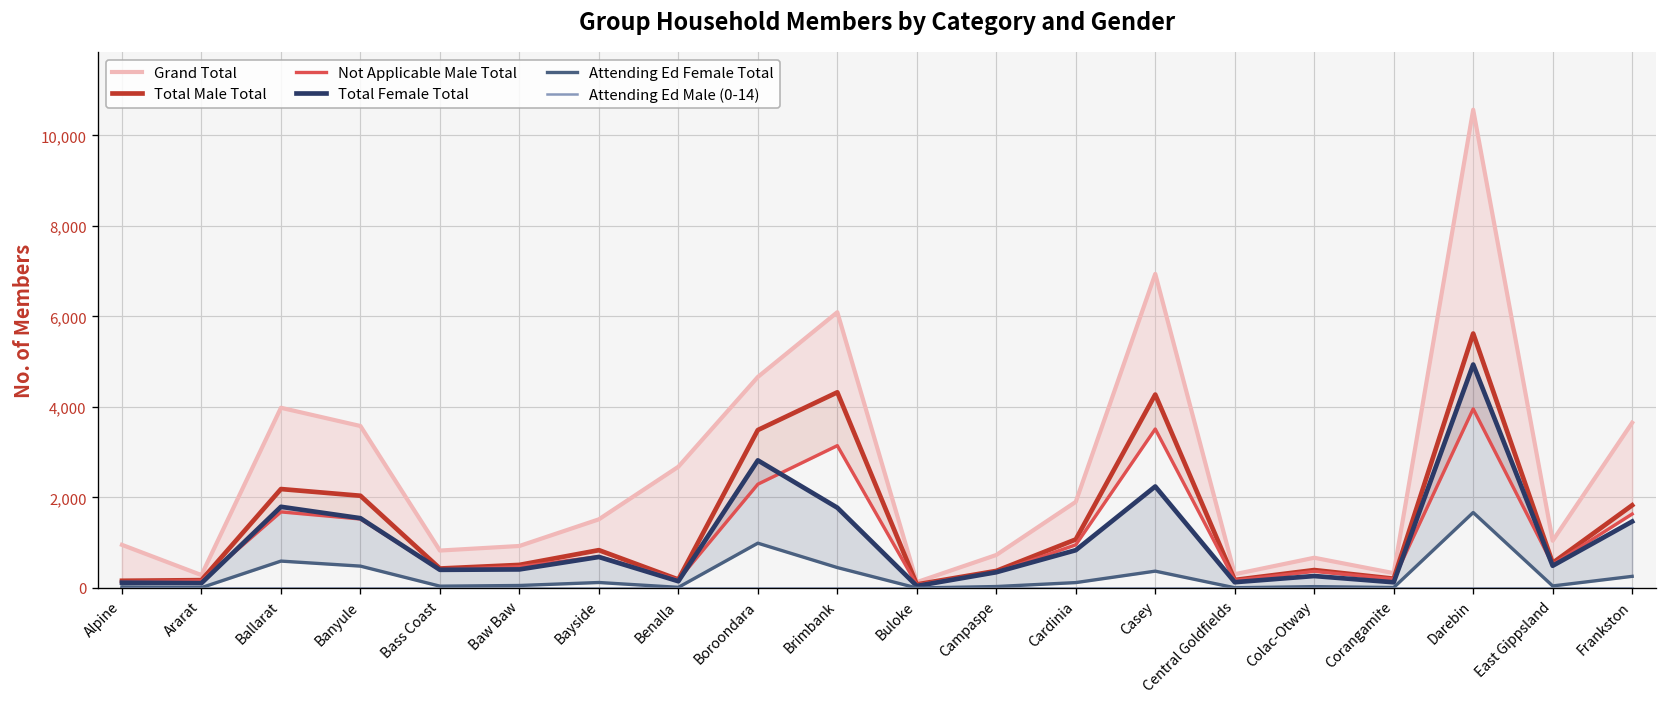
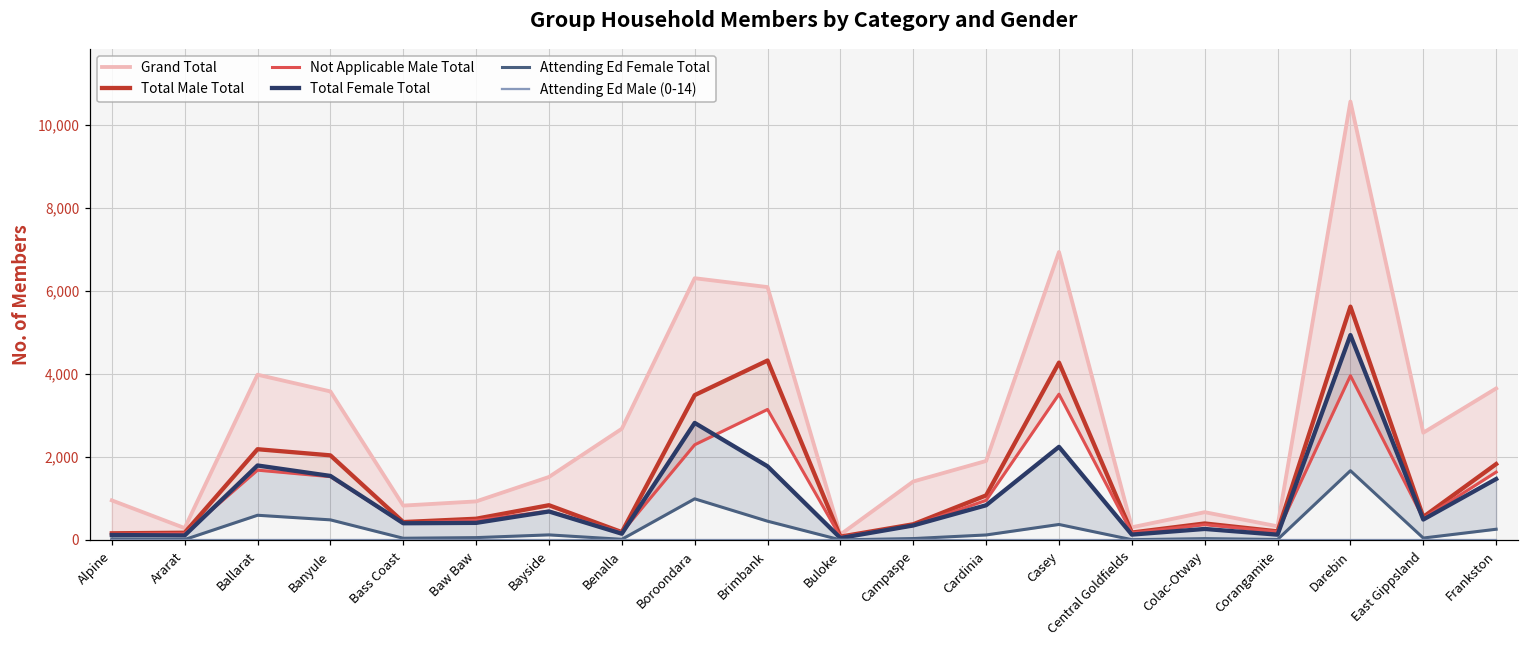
Grand Total, Boroondara: 4,700 -> 6,300
Grand Total, Campaspe: 700 -> 1,400
Grand Total, East Gippsland: 1,000 -> 2,600
